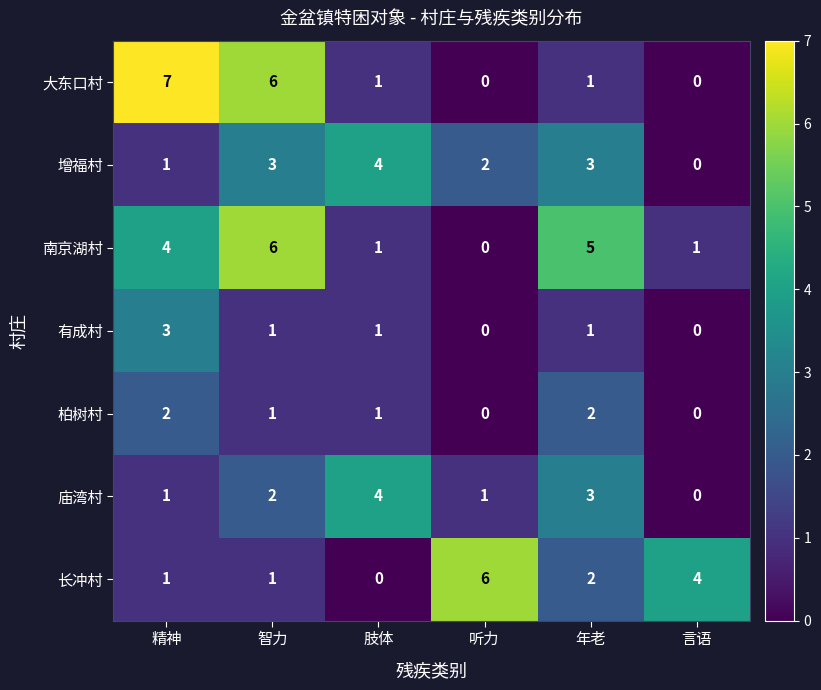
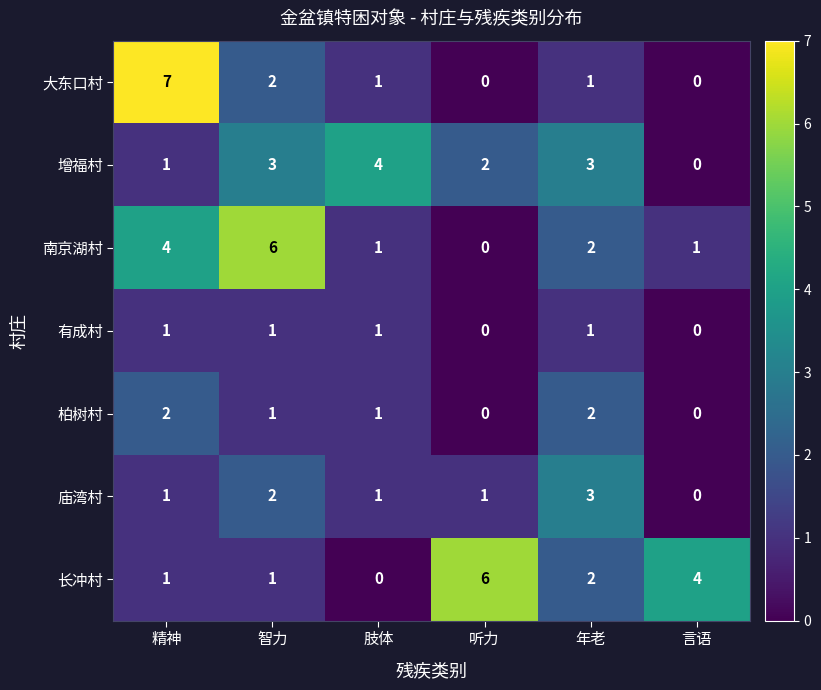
大东口村, 智力: 6 -> 2
南京湖村, 年老: 5 -> 2
有成村, 精神: 3 -> 1
庙湾村, 肢体: 4 -> 1
